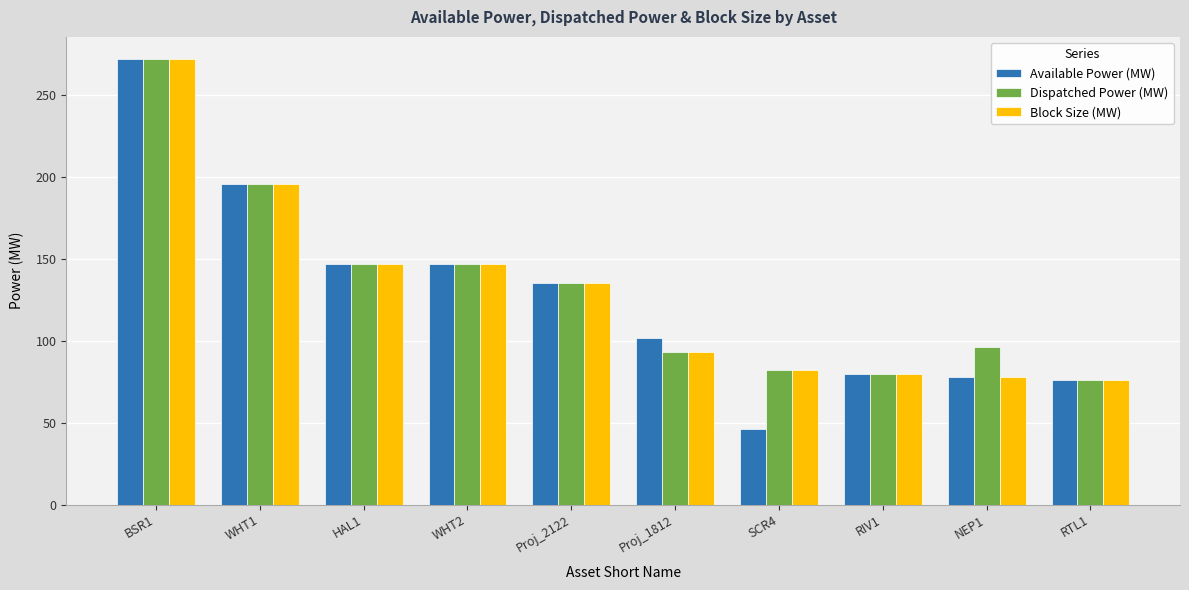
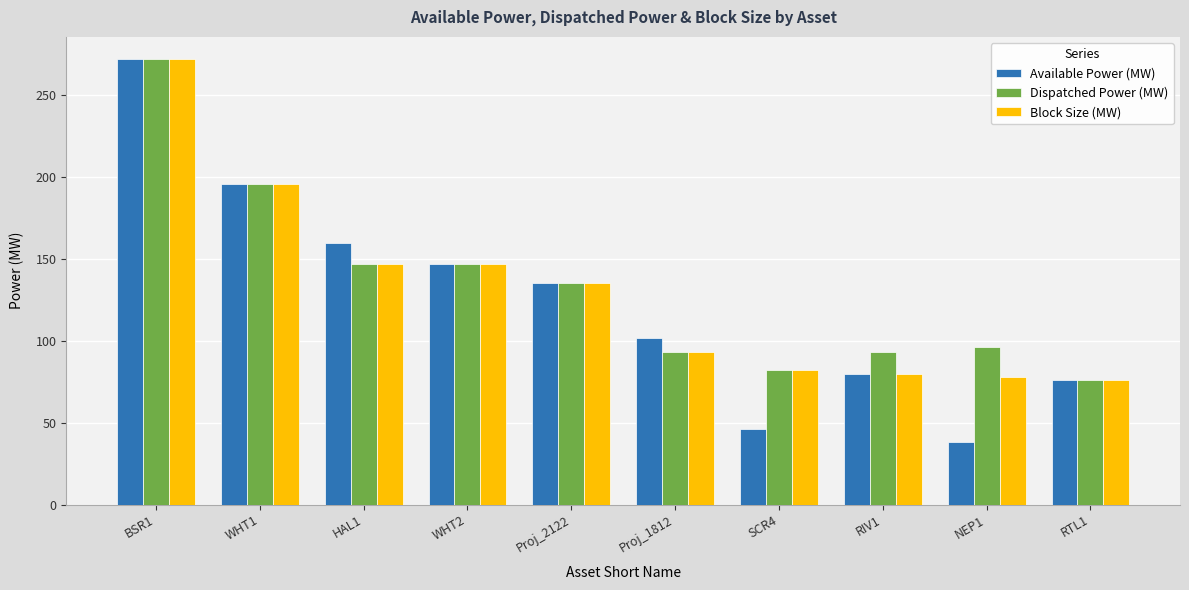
Available Power (MW), HAL1: 147 -> 160
Dispatched Power (MW), RIV1: 80 -> 93
Available Power (MW), NEP1: 78 -> 38
